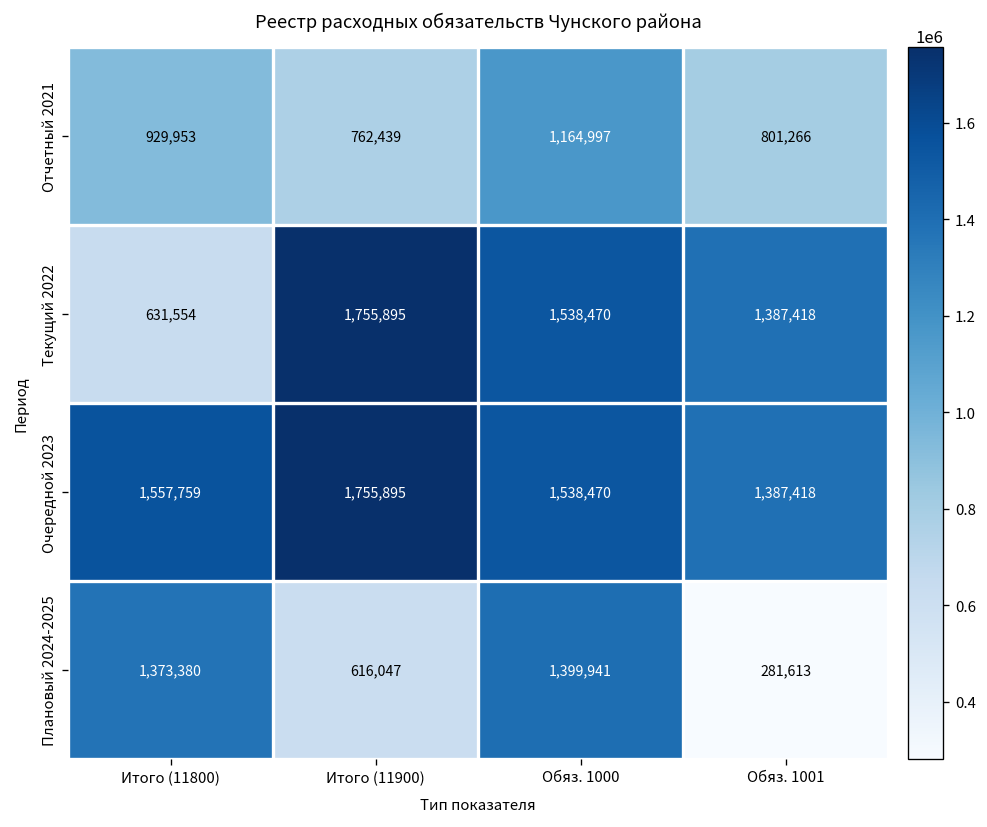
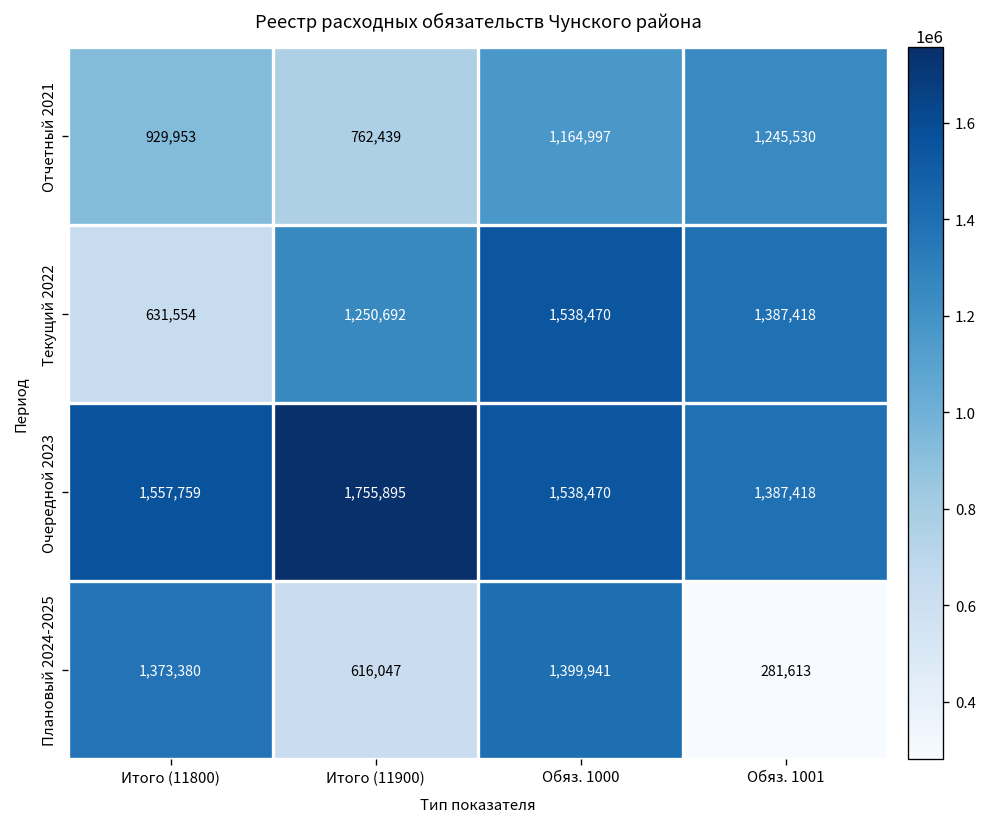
Отчетный 2021, Обяз. 1001: 801,266 -> 1,245,530
Текущий 2022, Итого (11900): 1,755,895 -> 1,250,692
